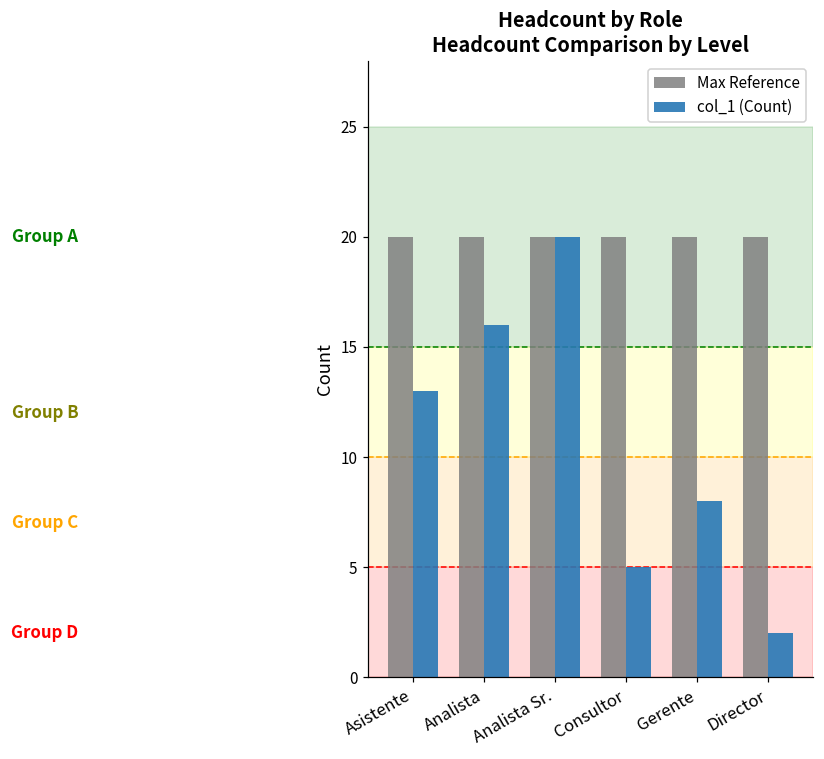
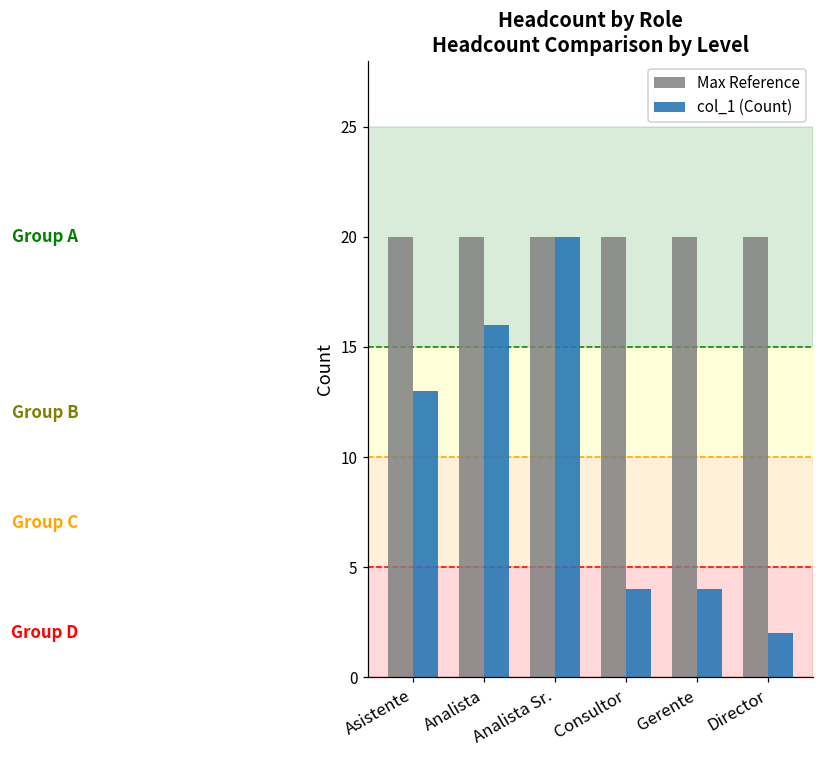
col_1 (Count), Consultor: 5 -> 4
col_1 (Count), Gerente: 8 -> 4
